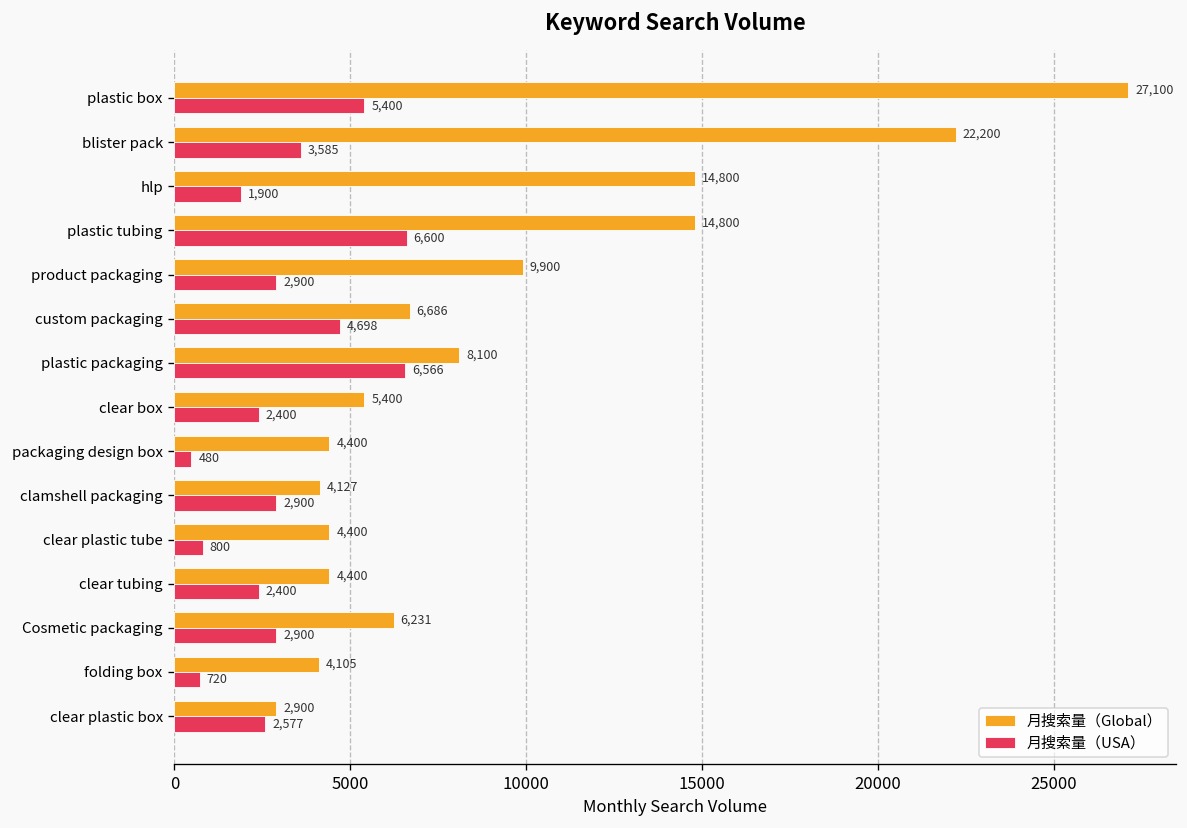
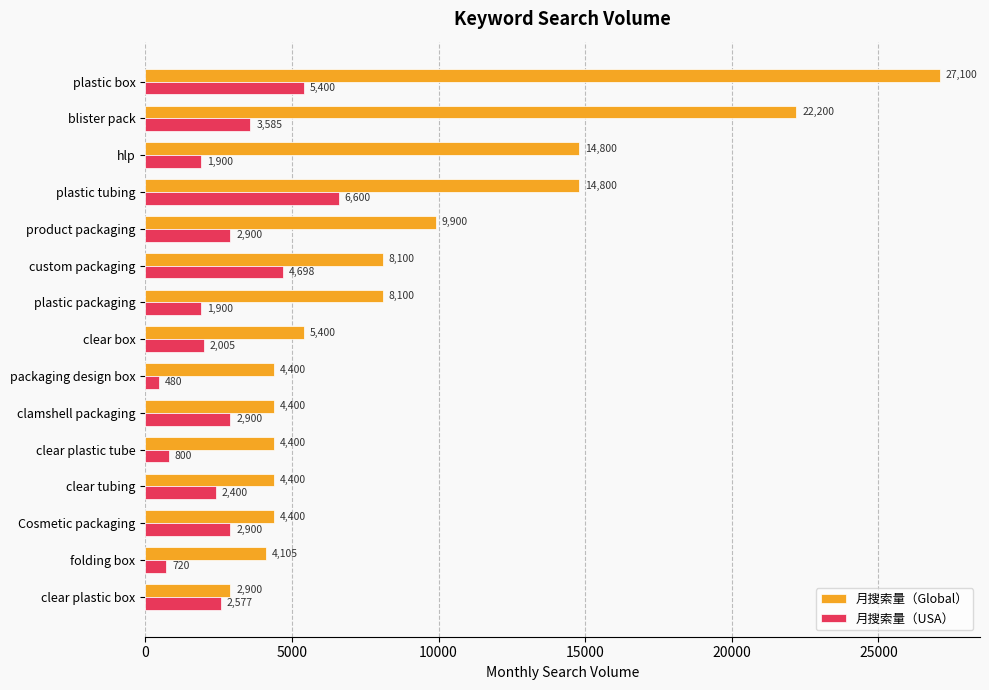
月搜索量（Global）, custom packaging: 6,686 -> 8,100
月搜索量（USA）, plastic packaging: 6,566 -> 1,900
月搜索量（USA）, clear box: 2,400 -> 2,005
月搜索量（Global）, clamshell packaging: 4,127 -> 4,400
月搜索量（Global）, Cosmetic packaging: 6,231 -> 4,400
